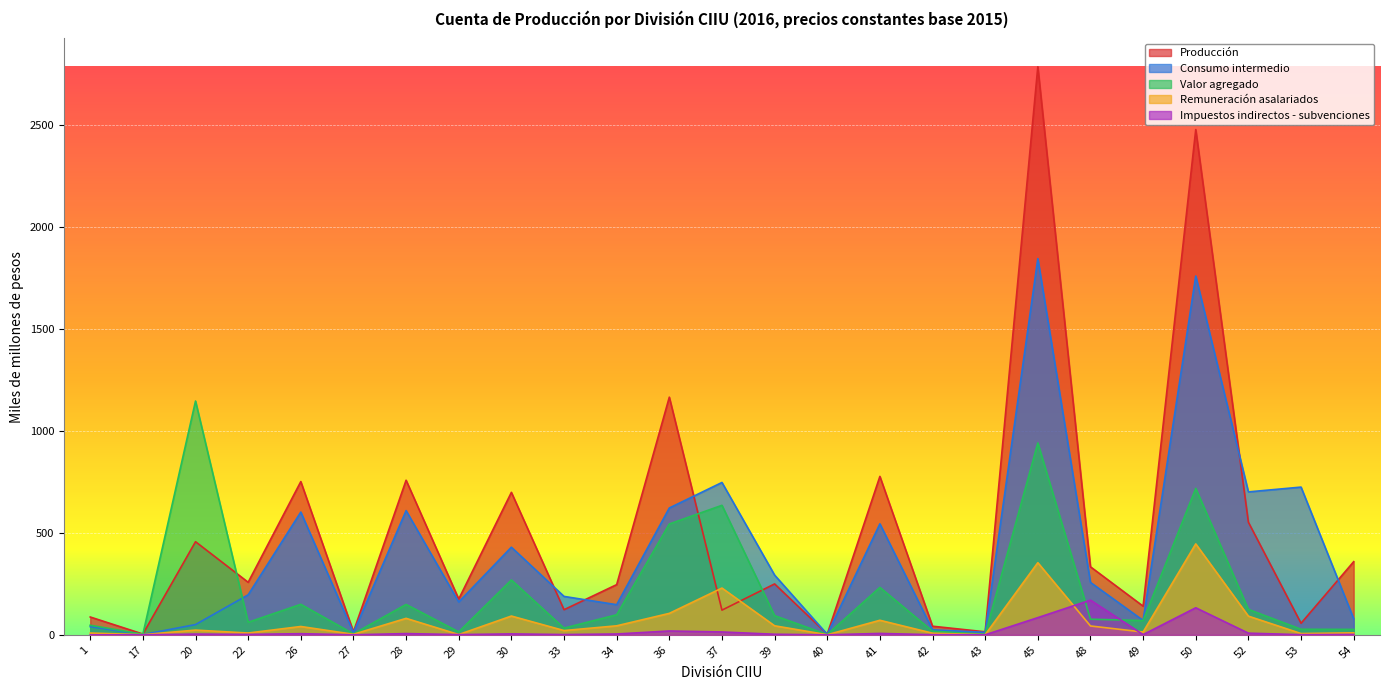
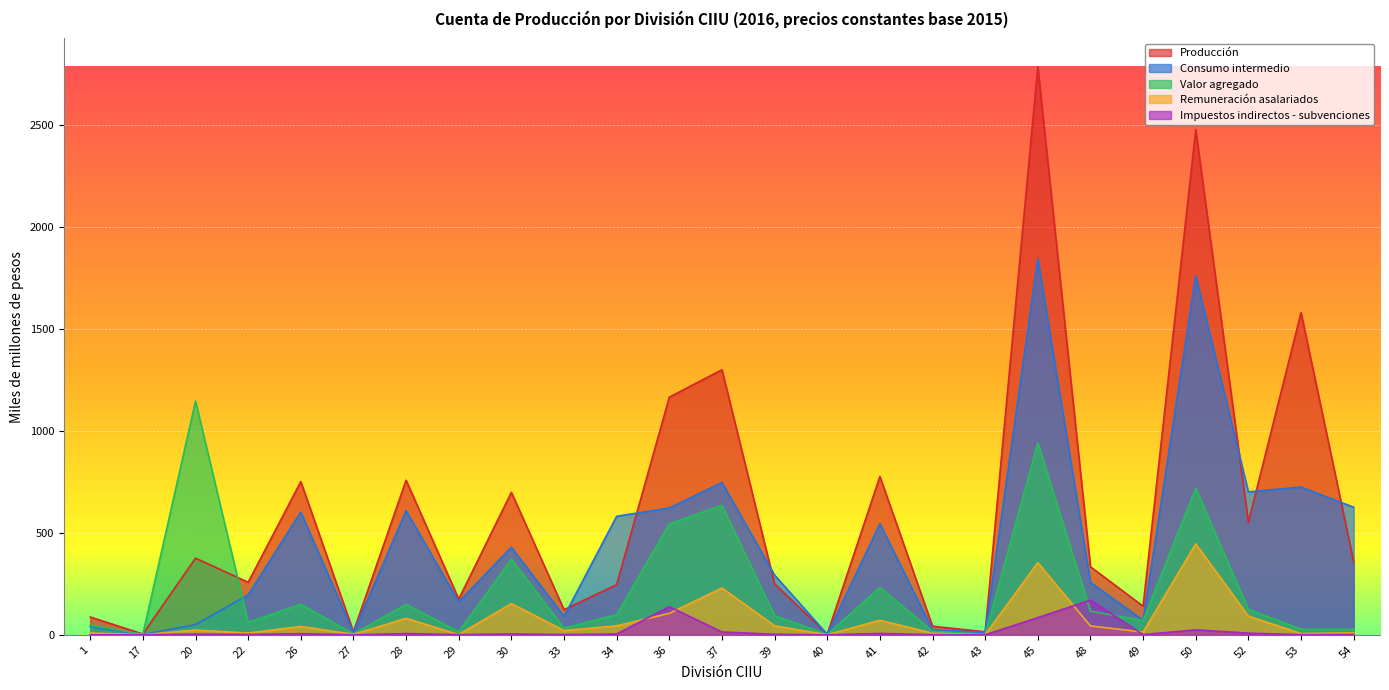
Producción, 20: 460 -> 380
Valor agregado, 30: 270 -> 370
Remuneración asalariados, 30: 90 -> 150
Consumo intermedio, 33: 190 -> 90
Consumo intermedio, 34: 150 -> 580
Impuestos indirectos - subvenciones, 36: 20 -> 140
Producción, 37: 120 -> 1300
Valor agregado, 48: 80 -> 120
Impuestos indirectos - subvenciones, 50: 130 -> 20
Producción, 53: 60 -> 1580
Consumo intermedio, 54: 80 -> 630
